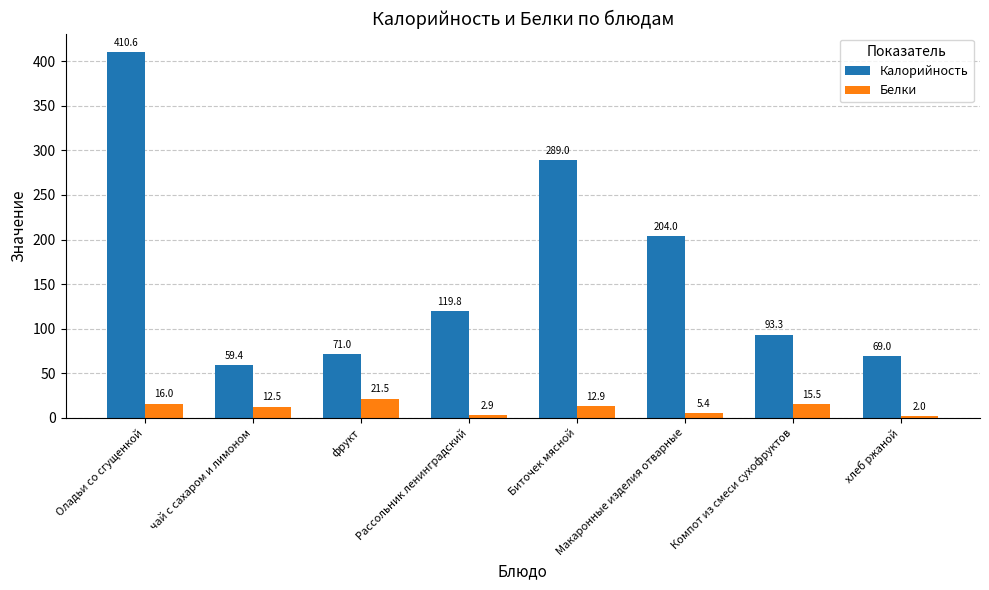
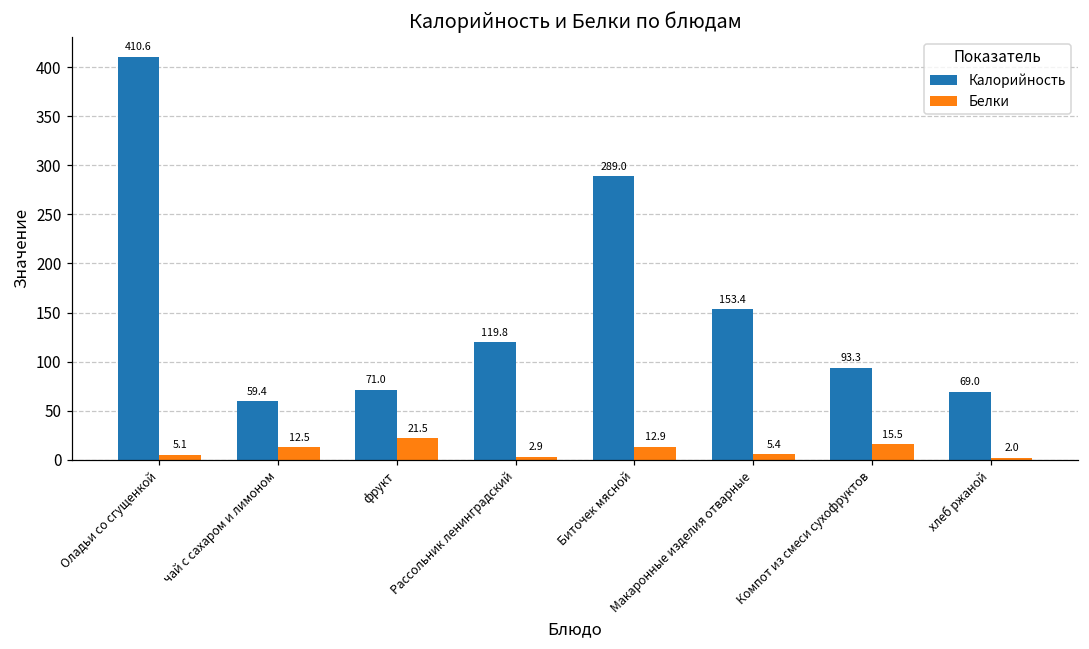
Белки, Оладьи со сгущенкой: 16.0 -> 5.1
Калорийность, Макаронные изделия отварные: 204.0 -> 153.4
